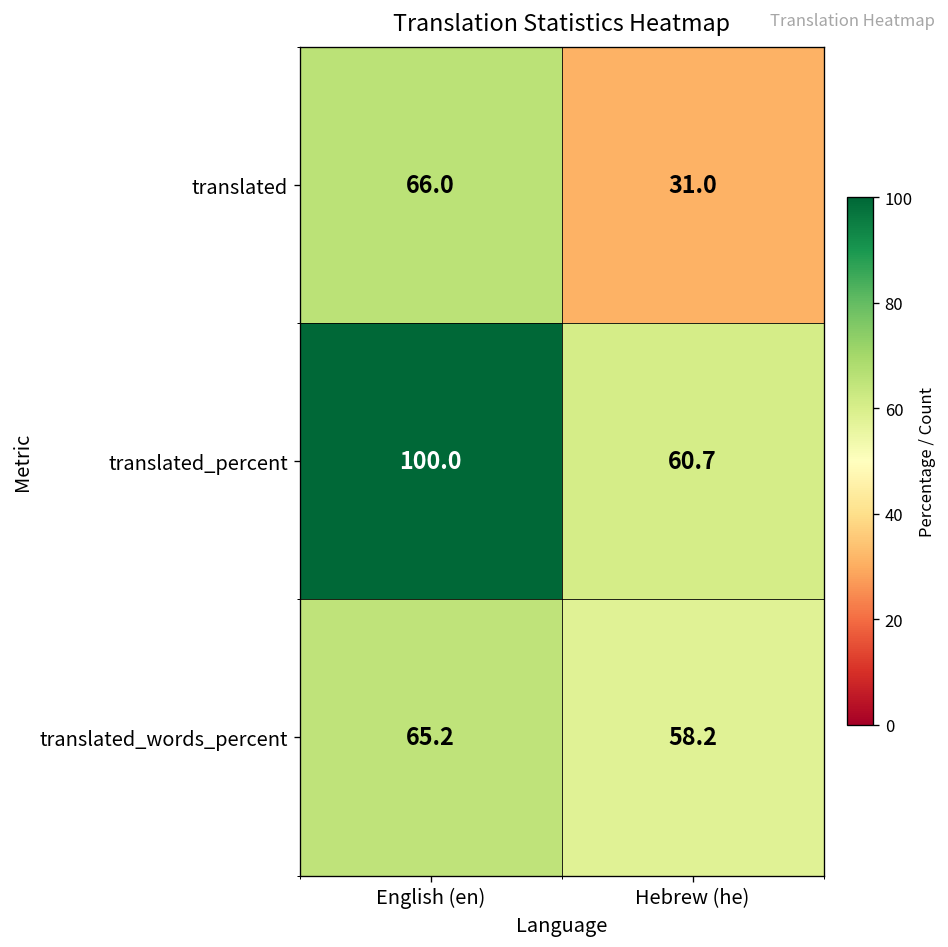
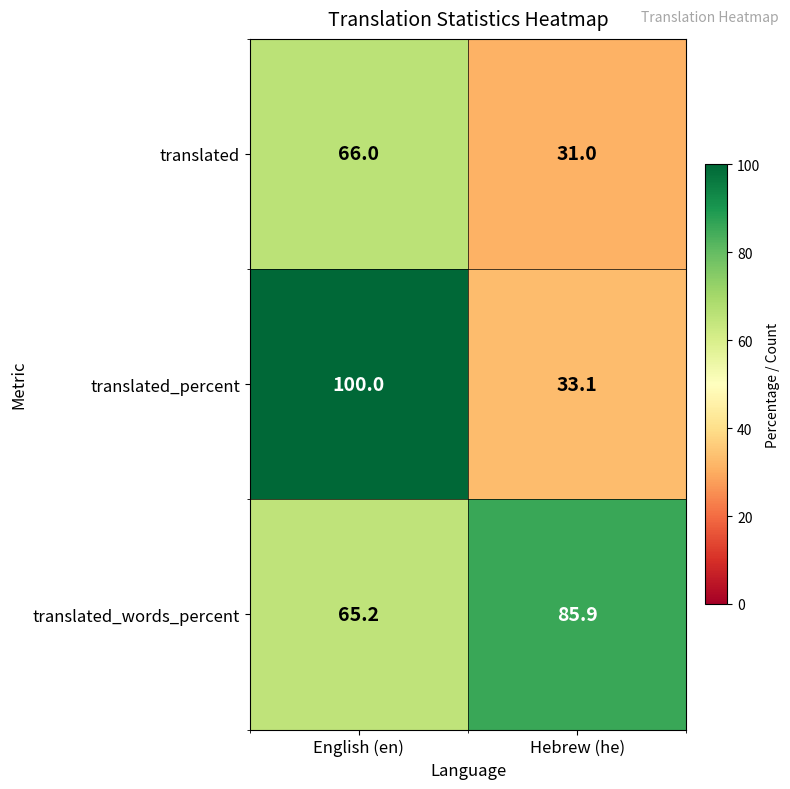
translated_percent, Hebrew (he): 60.7 -> 33.1
translated_words_percent, Hebrew (he): 58.2 -> 85.9
